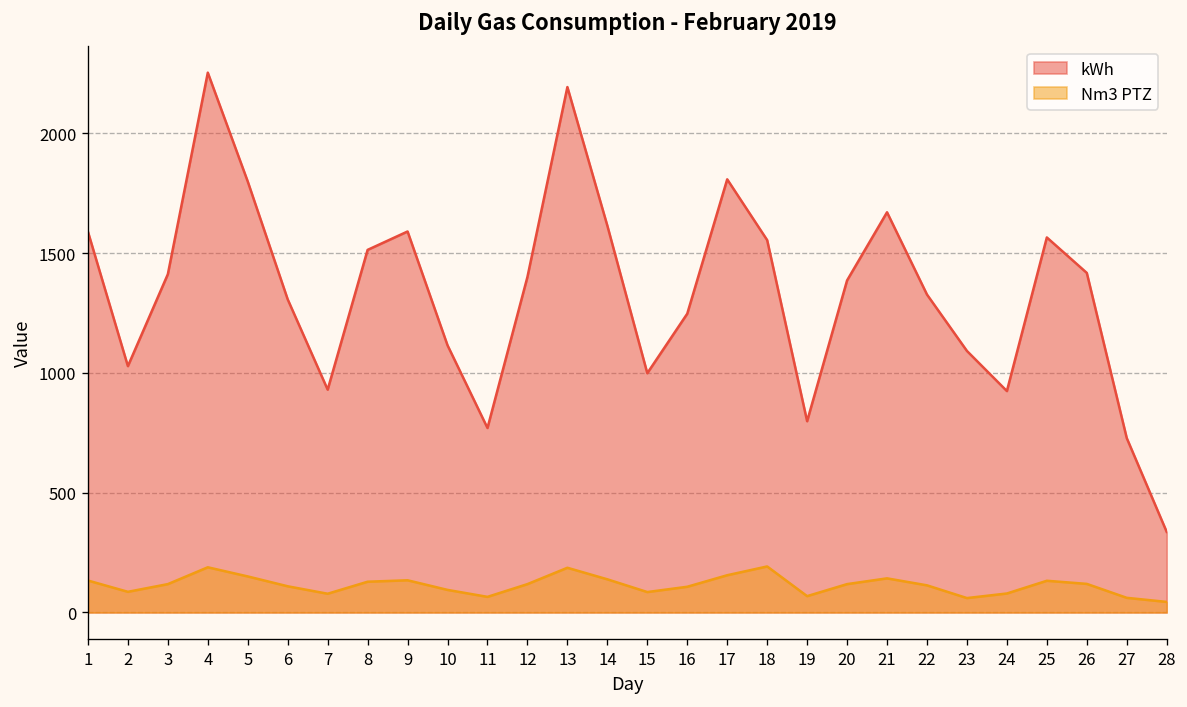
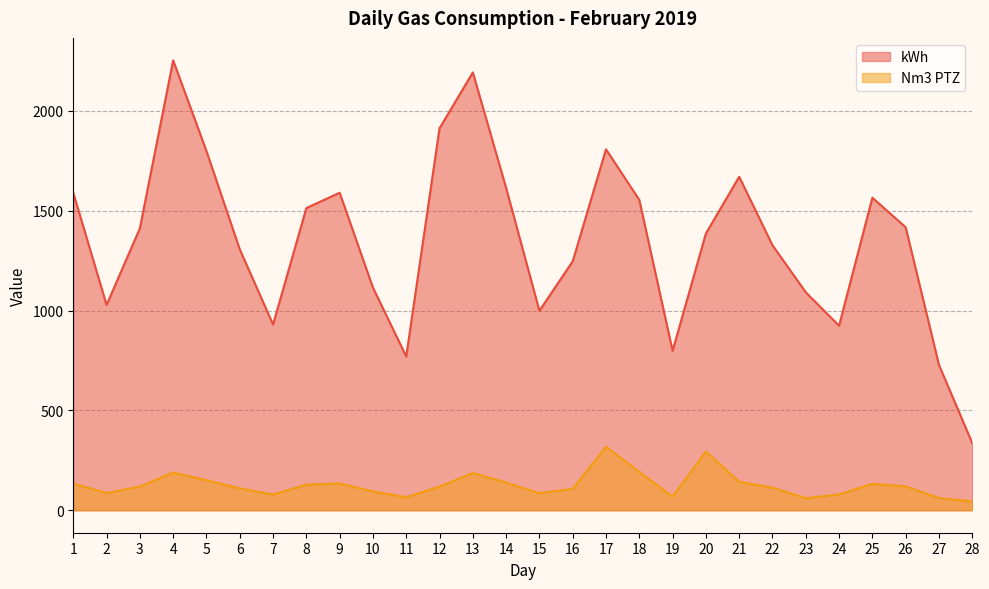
kWh, 12: 1400 -> 1910
Nm3 PTZ, 17: 160 -> 320
Nm3 PTZ, 20: 120 -> 290
